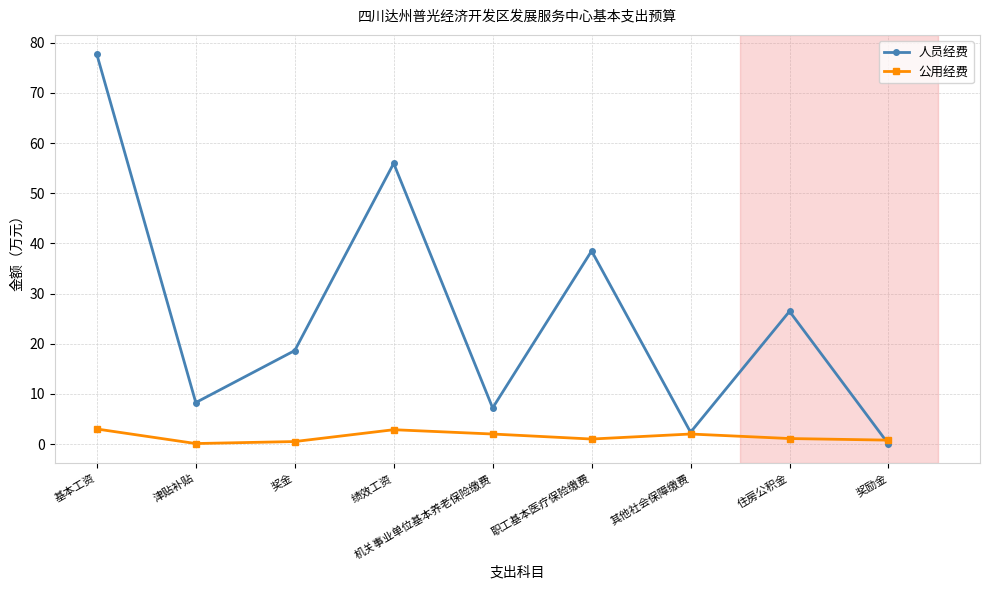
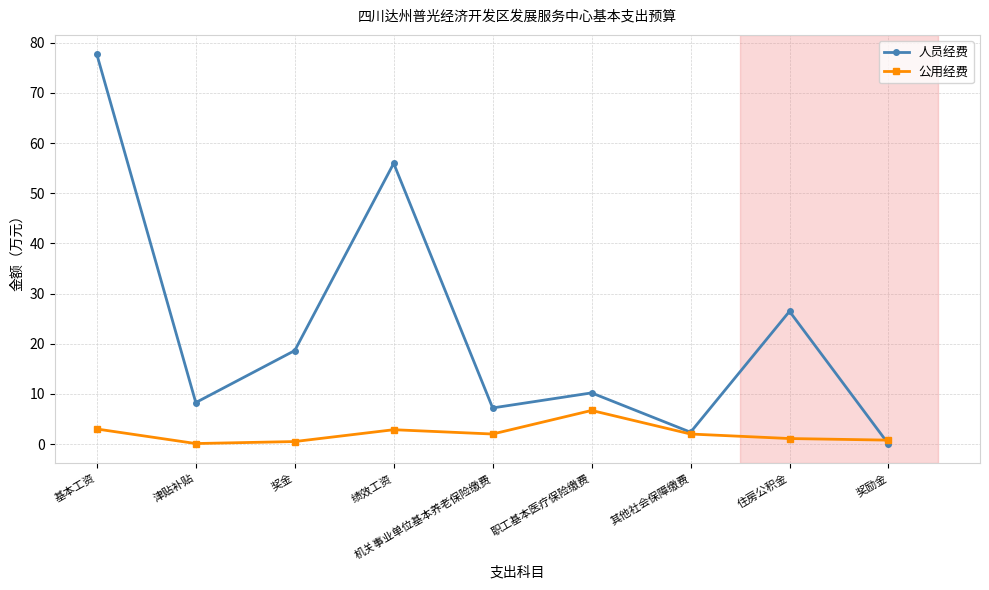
人员经费, 职工基本医疗保险缴费: 39 -> 10
公用经费, 职工基本医疗保险缴费: 1 -> 7
